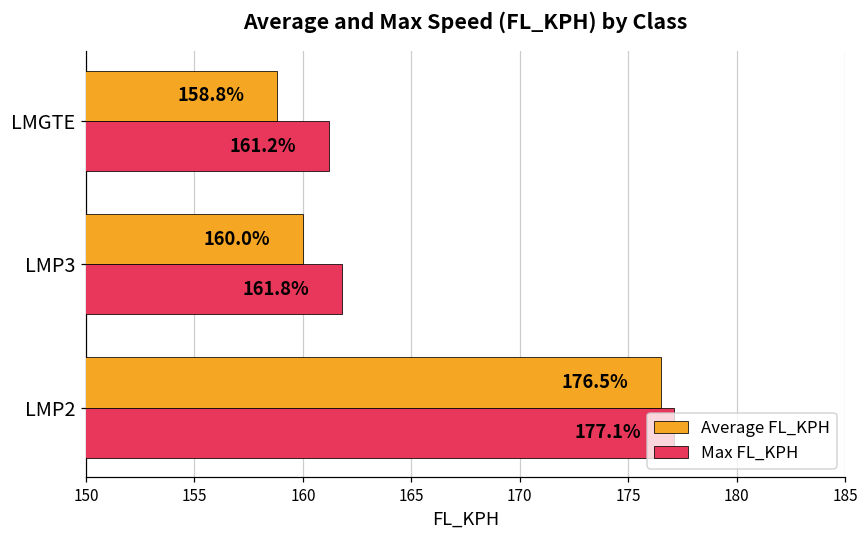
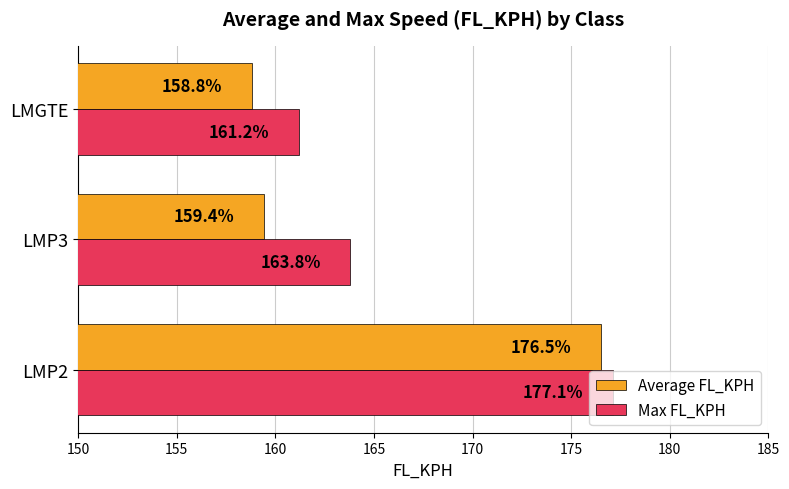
Average FL_KPH, LMP3: 160.0% -> 159.4%
Max FL_KPH, LMP3: 161.8% -> 163.8%
